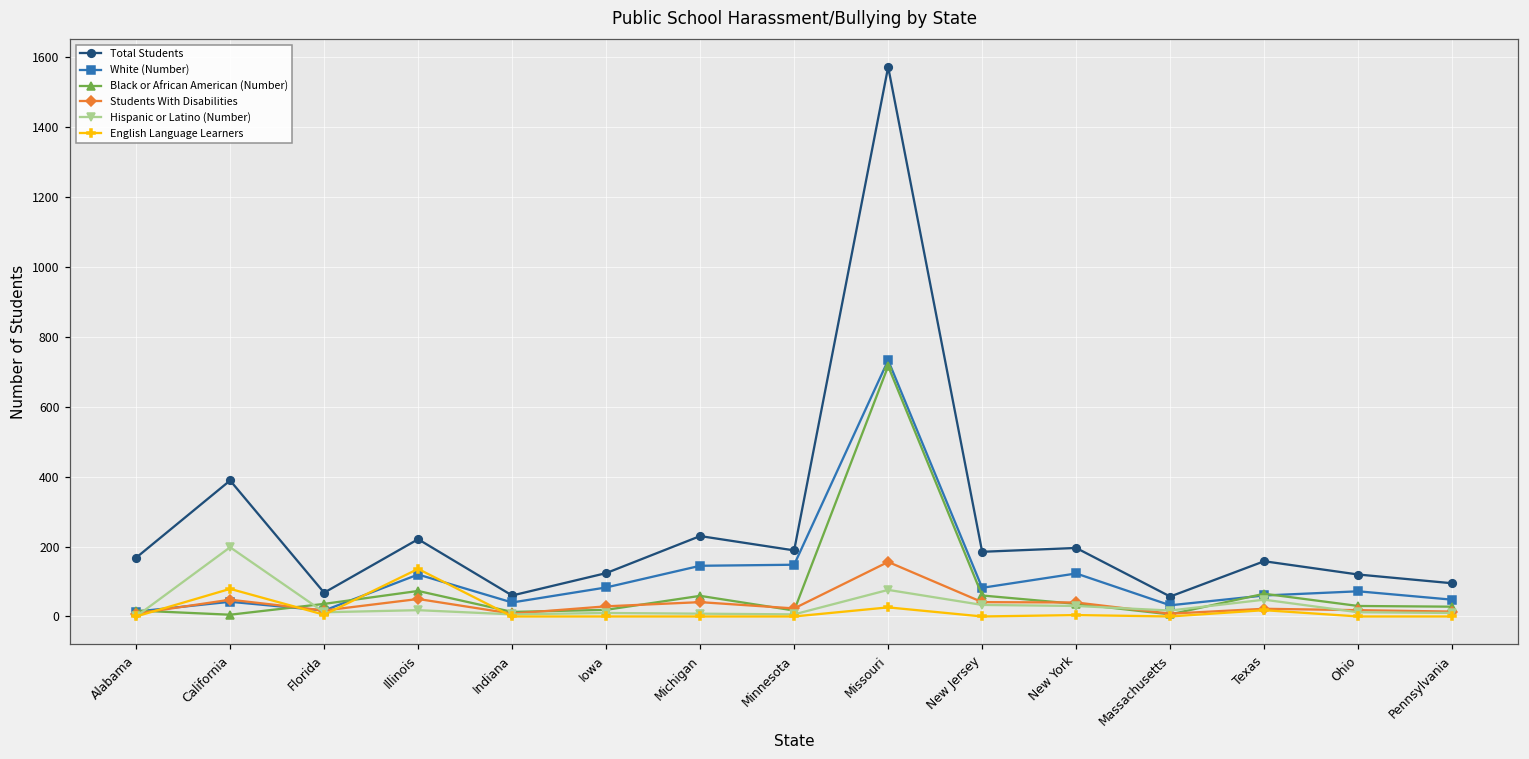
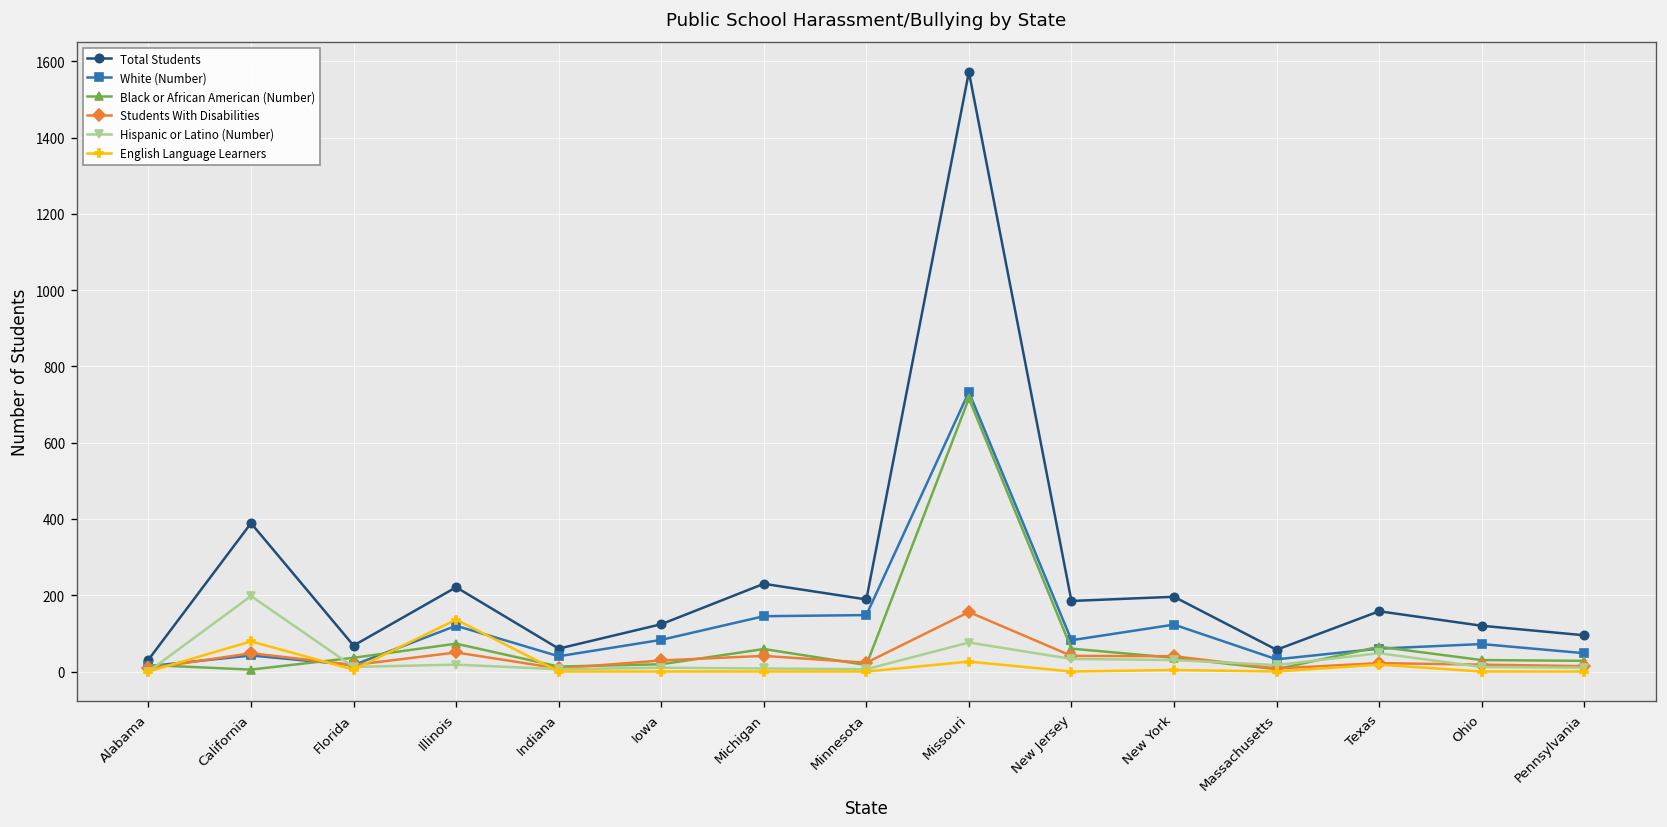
Total Students, Alabama: 170 -> 30
